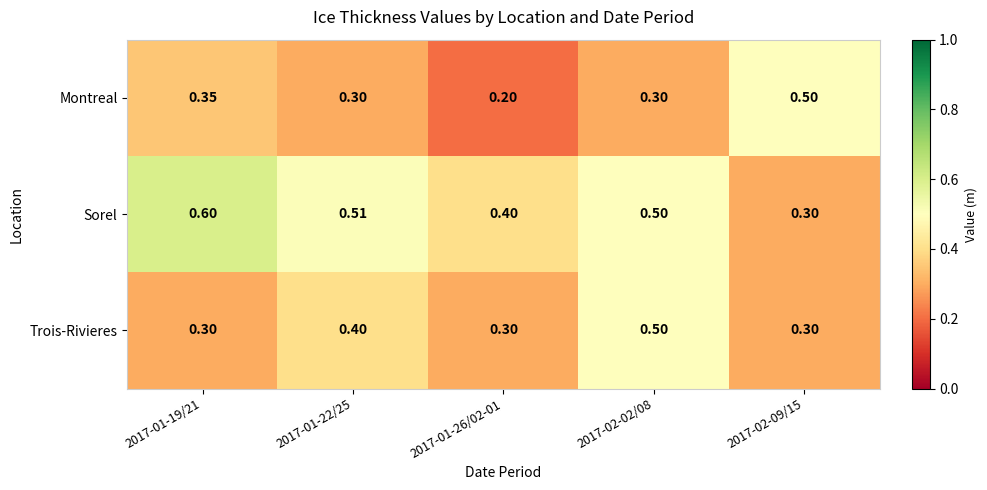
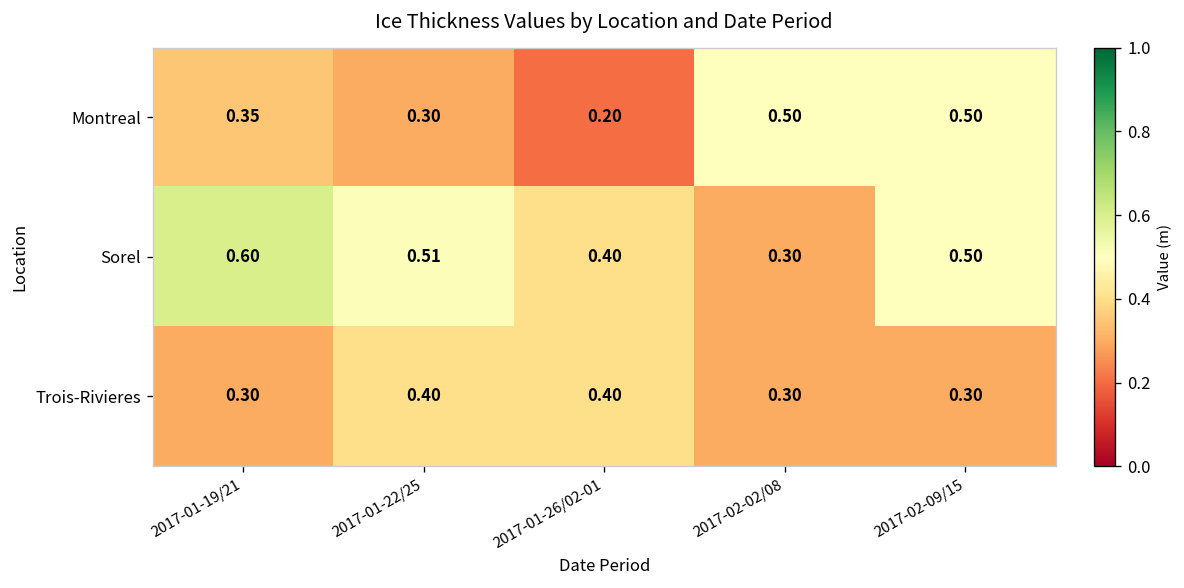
Montreal, 2017-02-02/08: 0.30 -> 0.50
Sorel, 2017-02-02/08: 0.50 -> 0.30
Sorel, 2017-02-09/15: 0.30 -> 0.50
Trois-Rivieres, 2017-01-26/02-01: 0.30 -> 0.40
Trois-Rivieres, 2017-02-02/08: 0.50 -> 0.30
